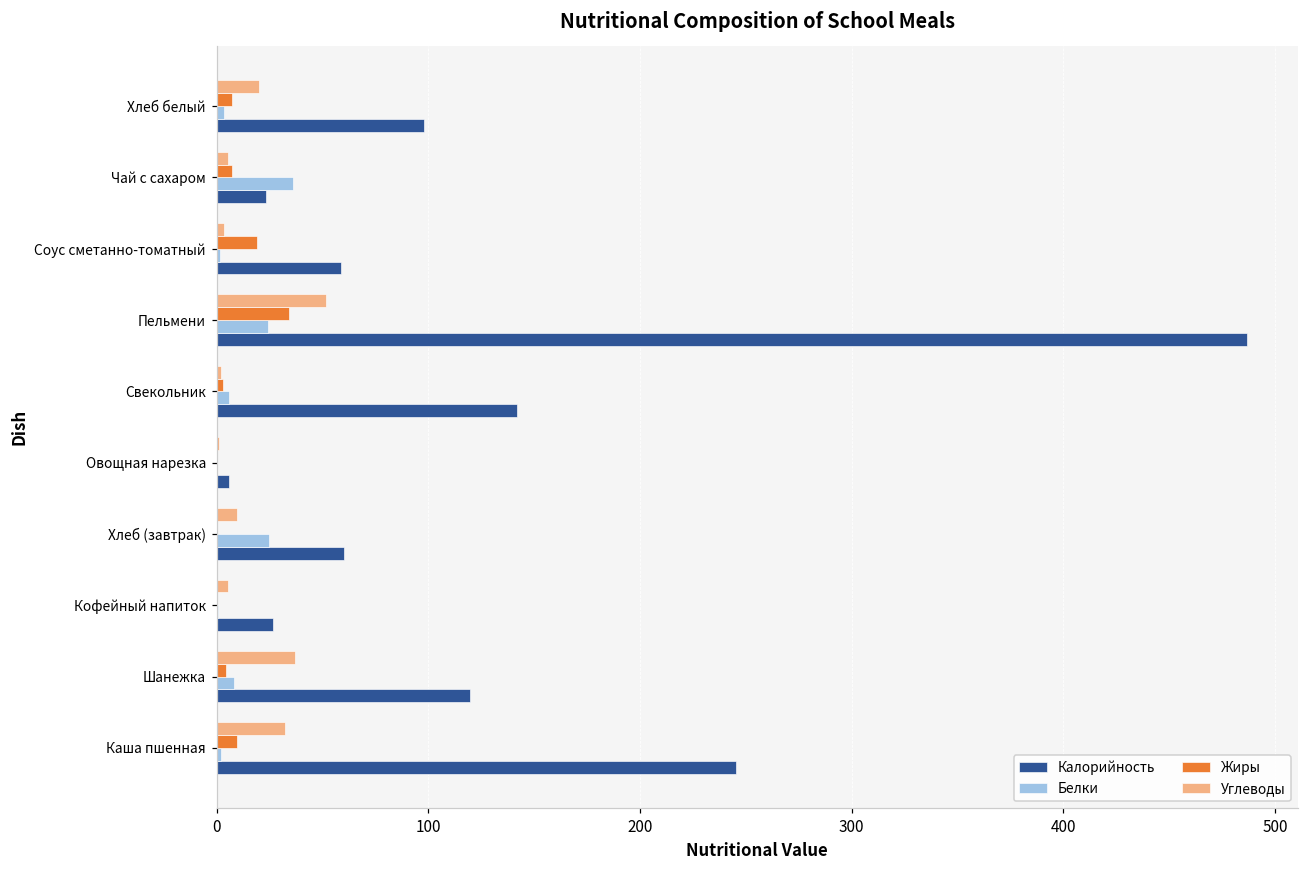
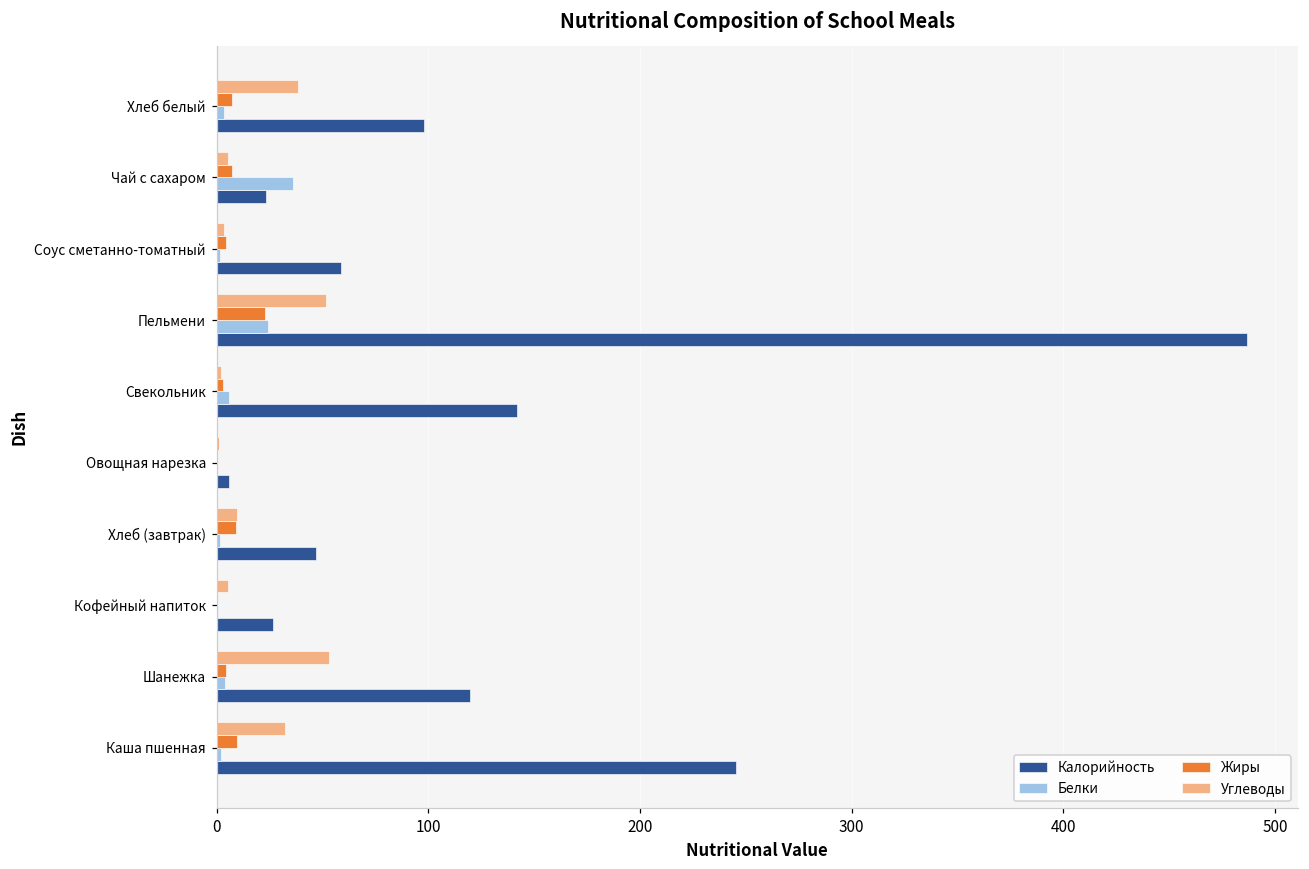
Углеводы, Хлеб белый: 20 -> 39
Жиры, Соус сметанно-томатный: 19 -> 4
Жиры, Пельмени: 34 -> 23
Жиры, Хлеб (завтрак): 0 -> 9
Белки, Хлеб (завтрак): 25 -> 2
Калорийность, Хлеб (завтрак): 60 -> 47
Углеводы, Шанежка: 37 -> 53
Белки, Шанежка: 8 -> 4
